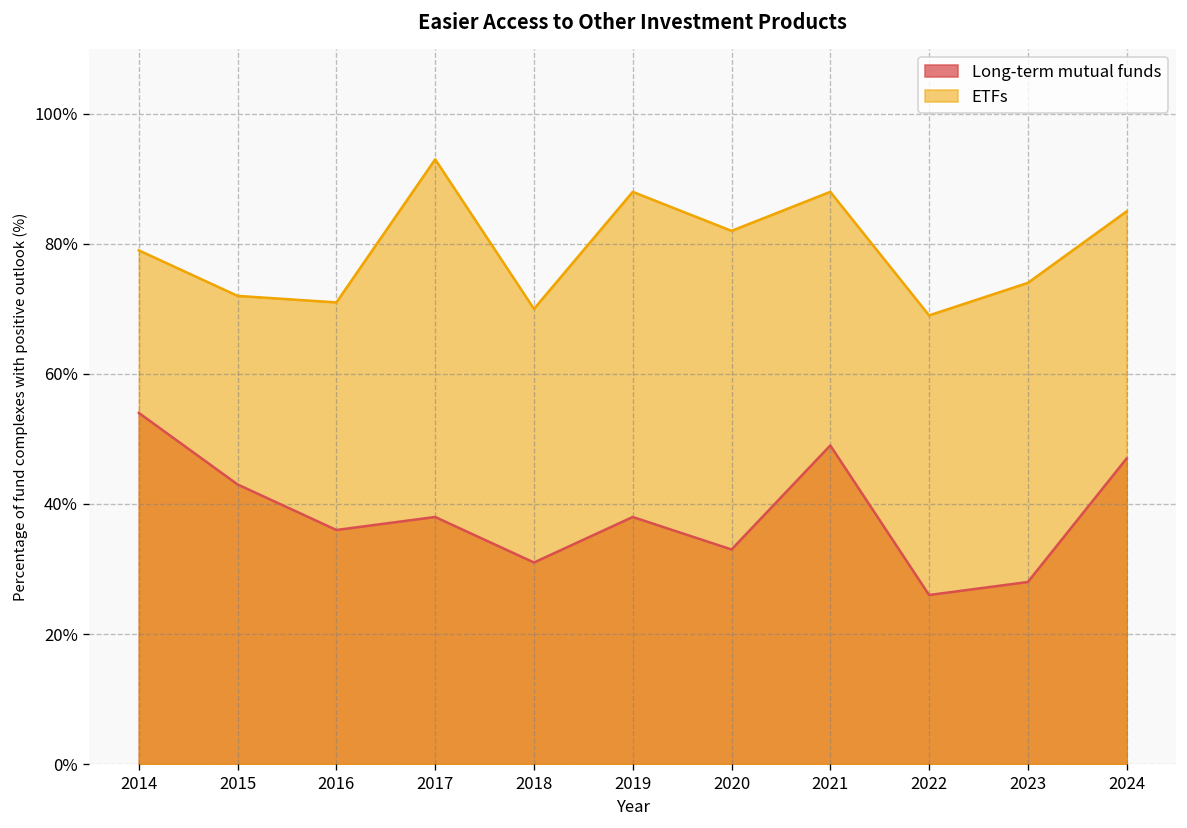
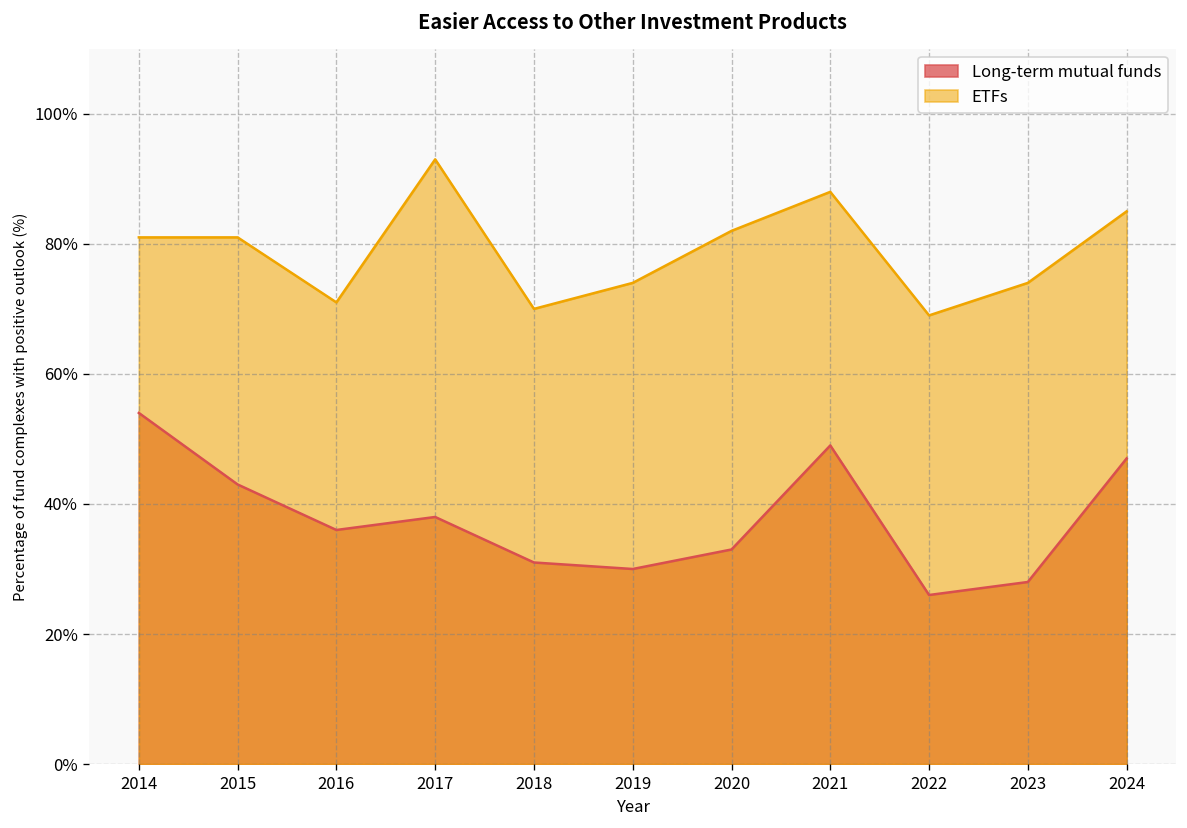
ETFs, 2014: 79% -> 81%
ETFs, 2015: 72% -> 81%
Long-term mutual funds, 2019: 38% -> 30%
ETFs, 2019: 88% -> 74%
